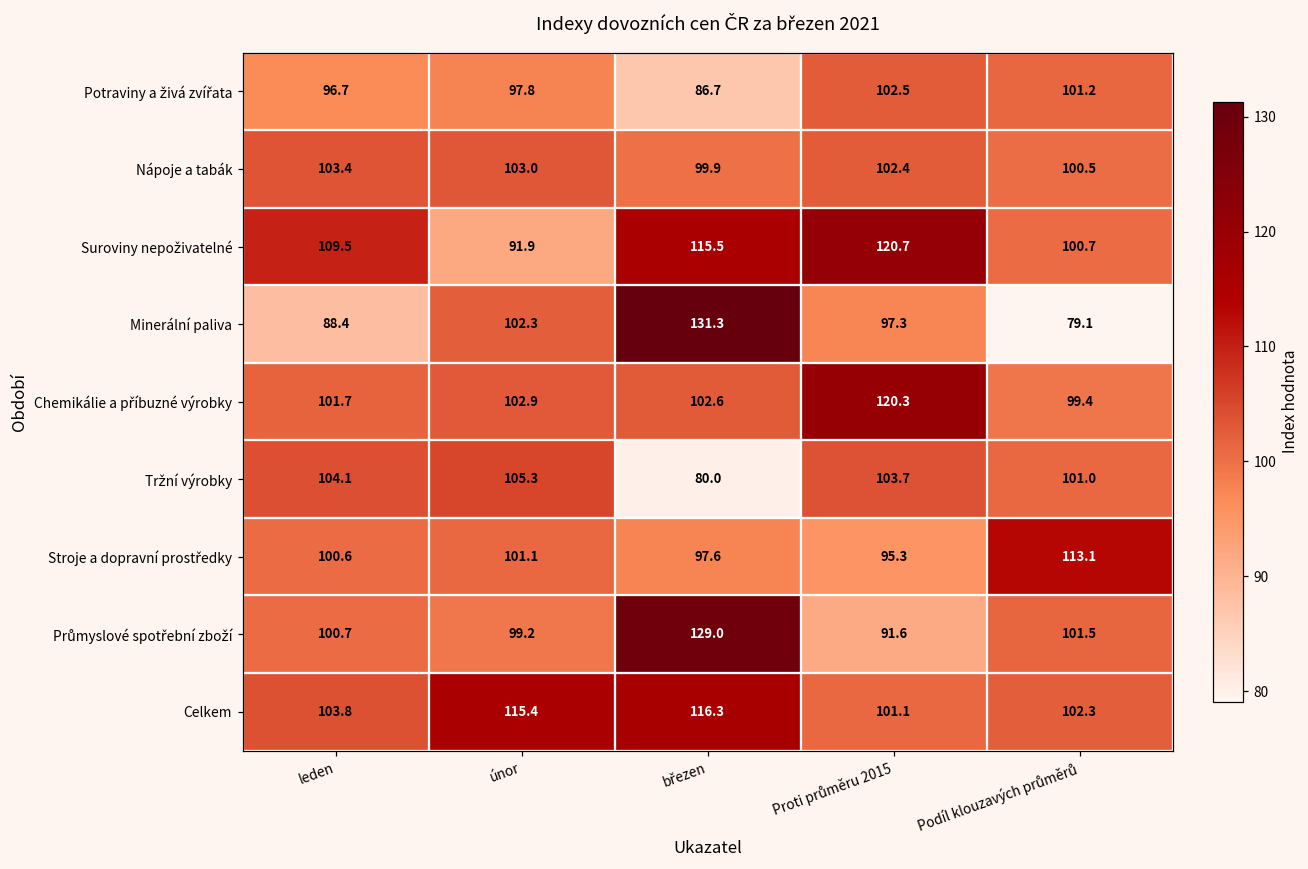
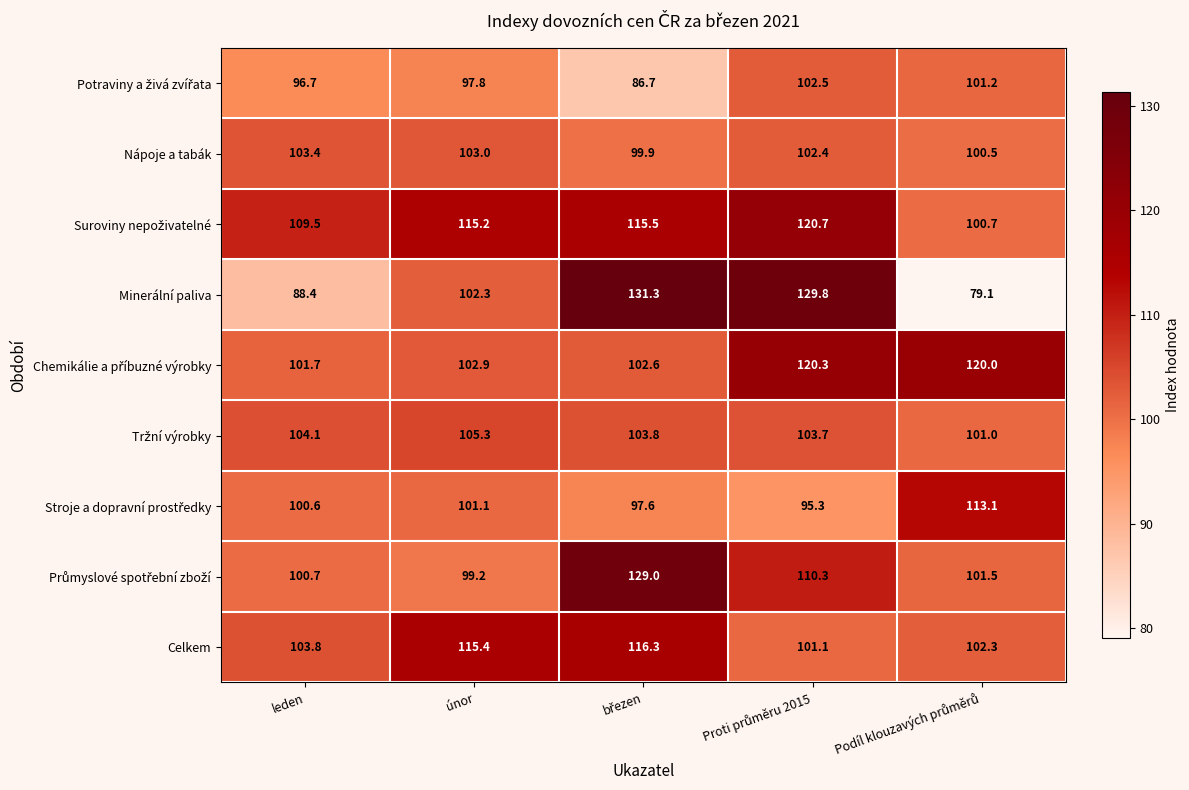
Suroviny nepoživatelné, únor: 91.9 -> 115.2
Minerální paliva, Proti průměru 2015: 97.3 -> 129.8
Chemikálie a příbuzné výrobky, Podíl klouzavých průměrů: 99.4 -> 120.0
Tržní výrobky, březen: 80.0 -> 103.8
Průmyslové spotřební zboží, Proti průměru 2015: 91.6 -> 110.3
